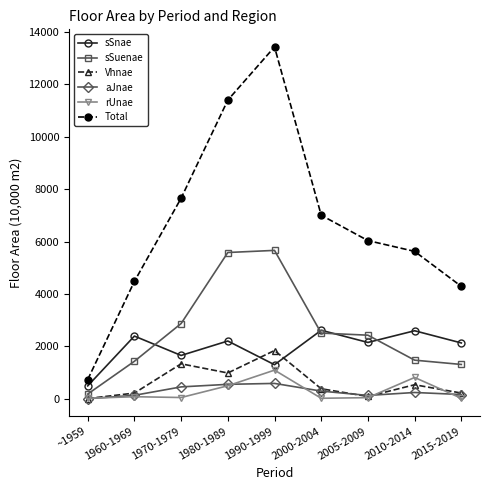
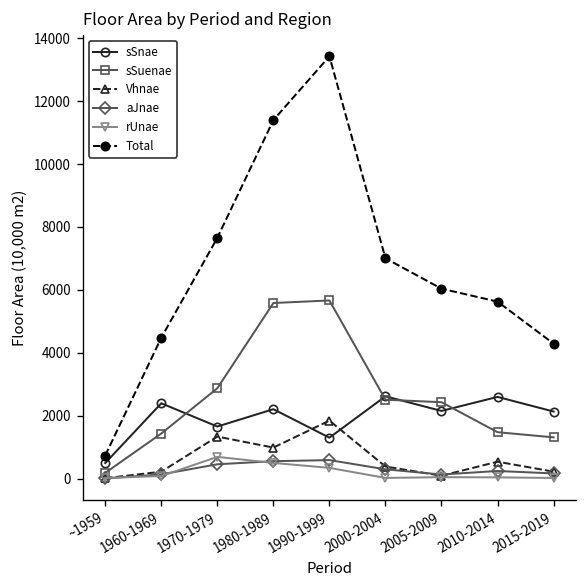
rUnae, 1970-1979: 0 -> 700
rUnae, 1990-1999: 1100 -> 300
rUnae, 2010-2014: 800 -> 0
